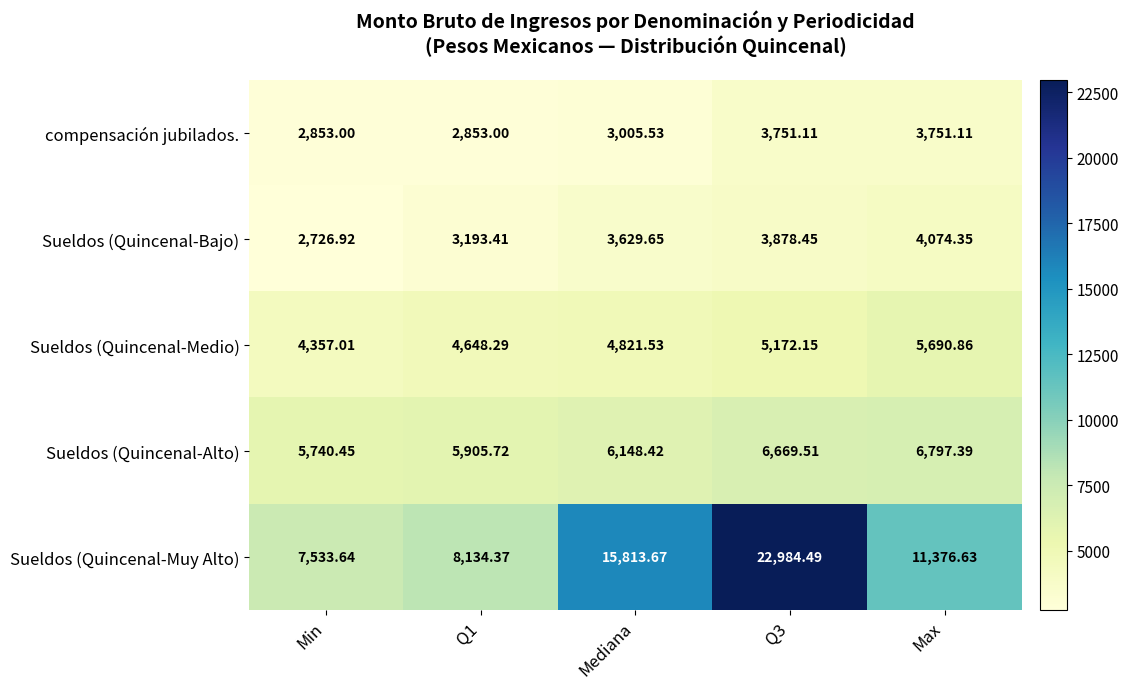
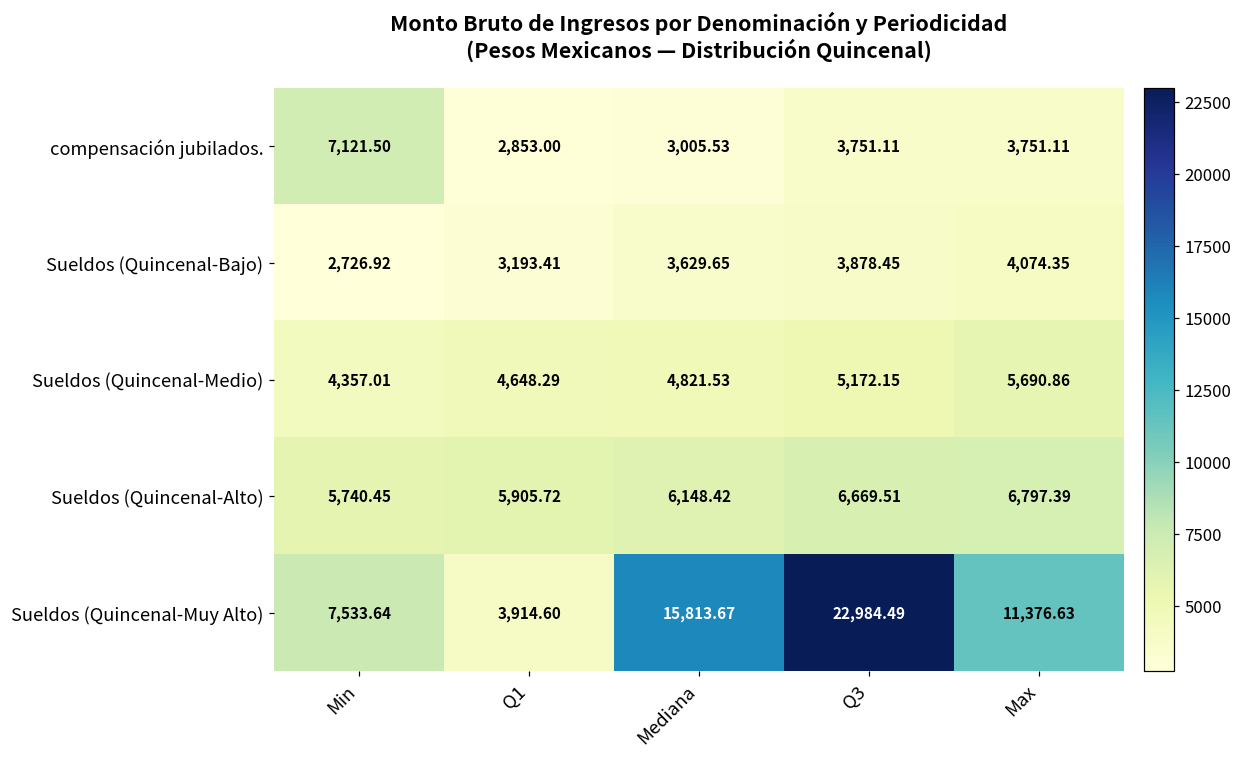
compensación jubilados., Min: 2,853.00 -> 7,121.50
Sueldos (Quincenal-Muy Alto), Q1: 8,134.37 -> 3,914.60
